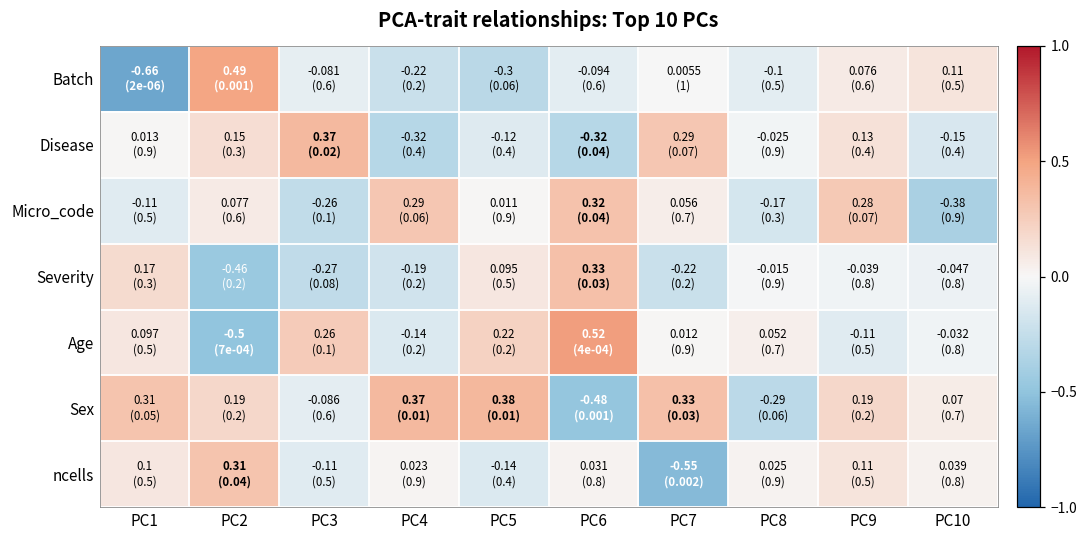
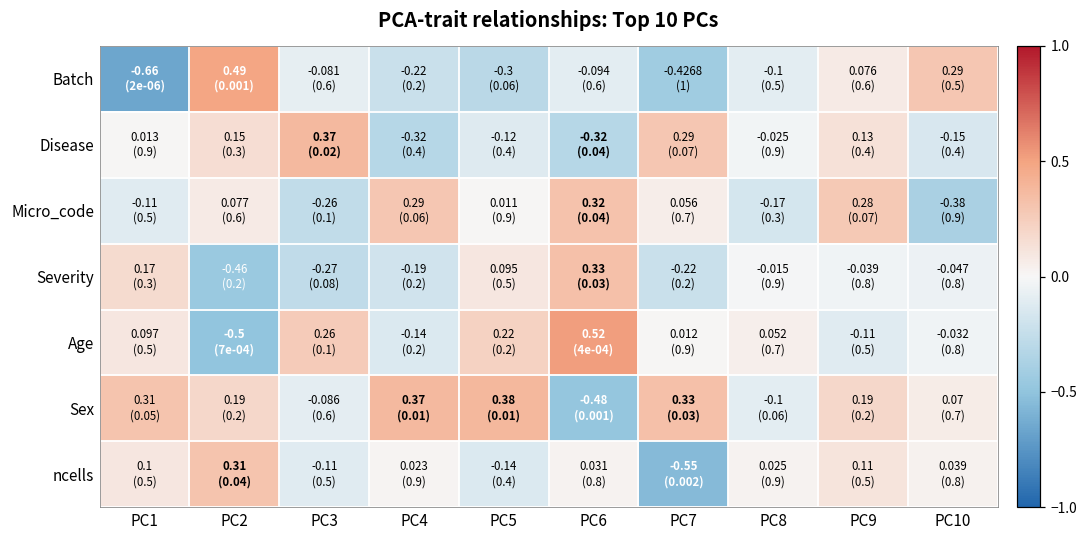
Batch, PC7: 0.0055 -> -0.4268
Batch, PC10: 0.11 -> 0.29
Sex, PC8: -0.29 -> -0.1
